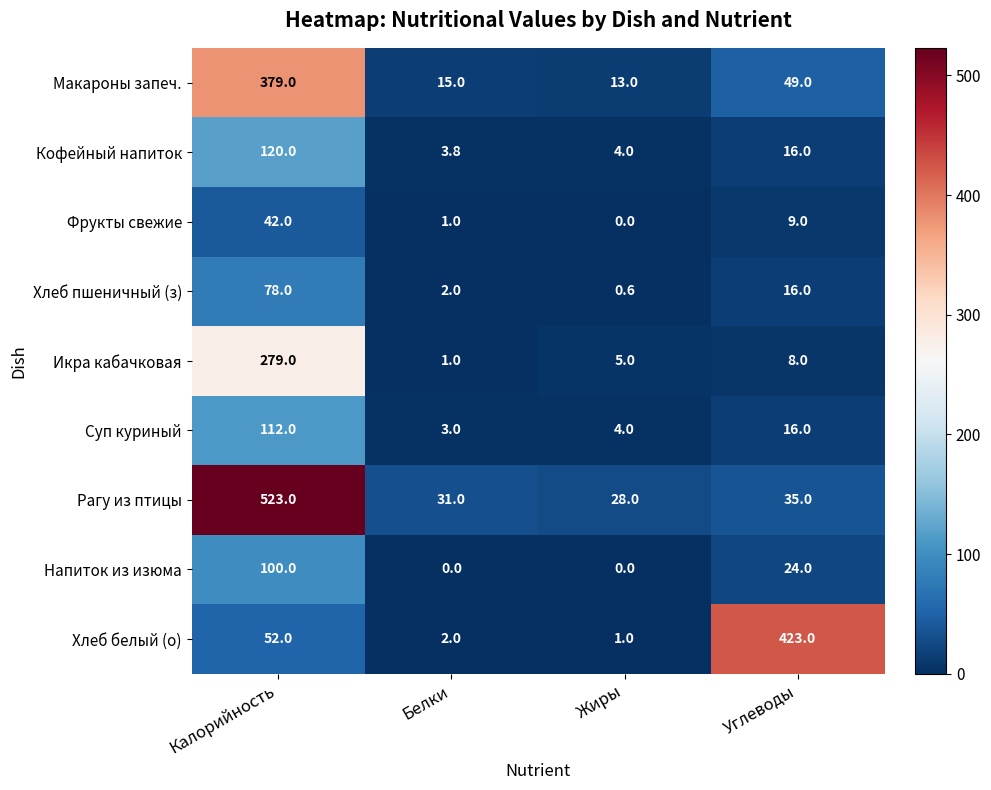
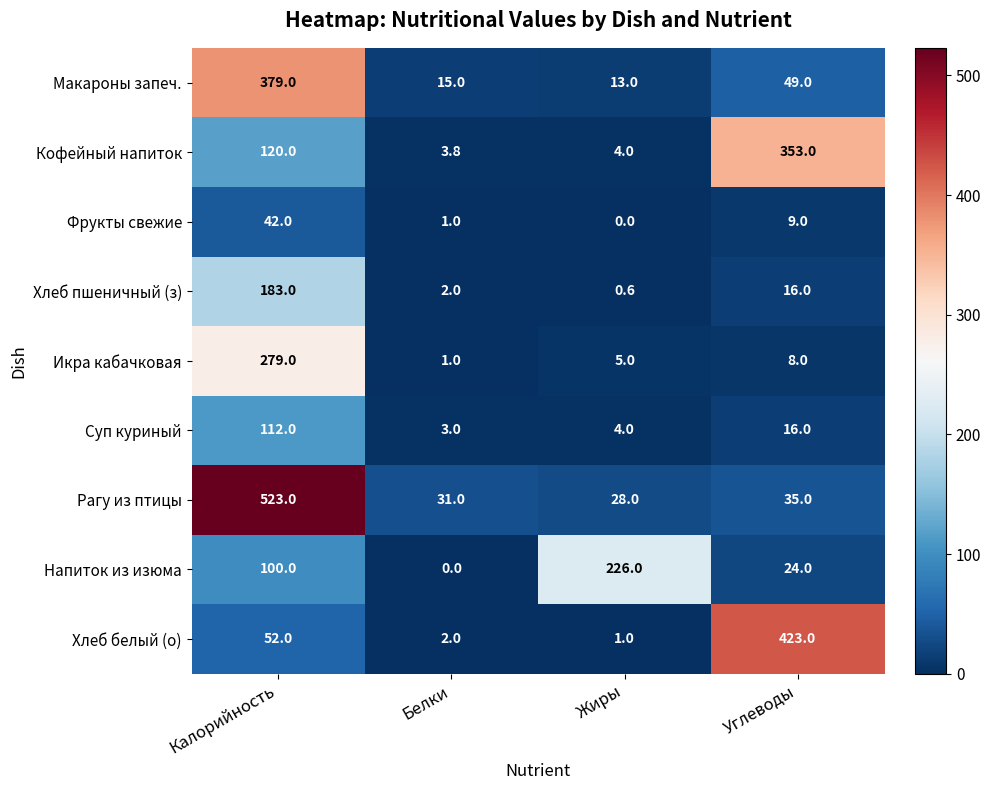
Кофейный напиток, Углеводы: 16.0 -> 353.0
Хлеб пшеничный (з), Калорийность: 78.0 -> 183.0
Напиток из изюма, Жиры: 0.0 -> 226.0
